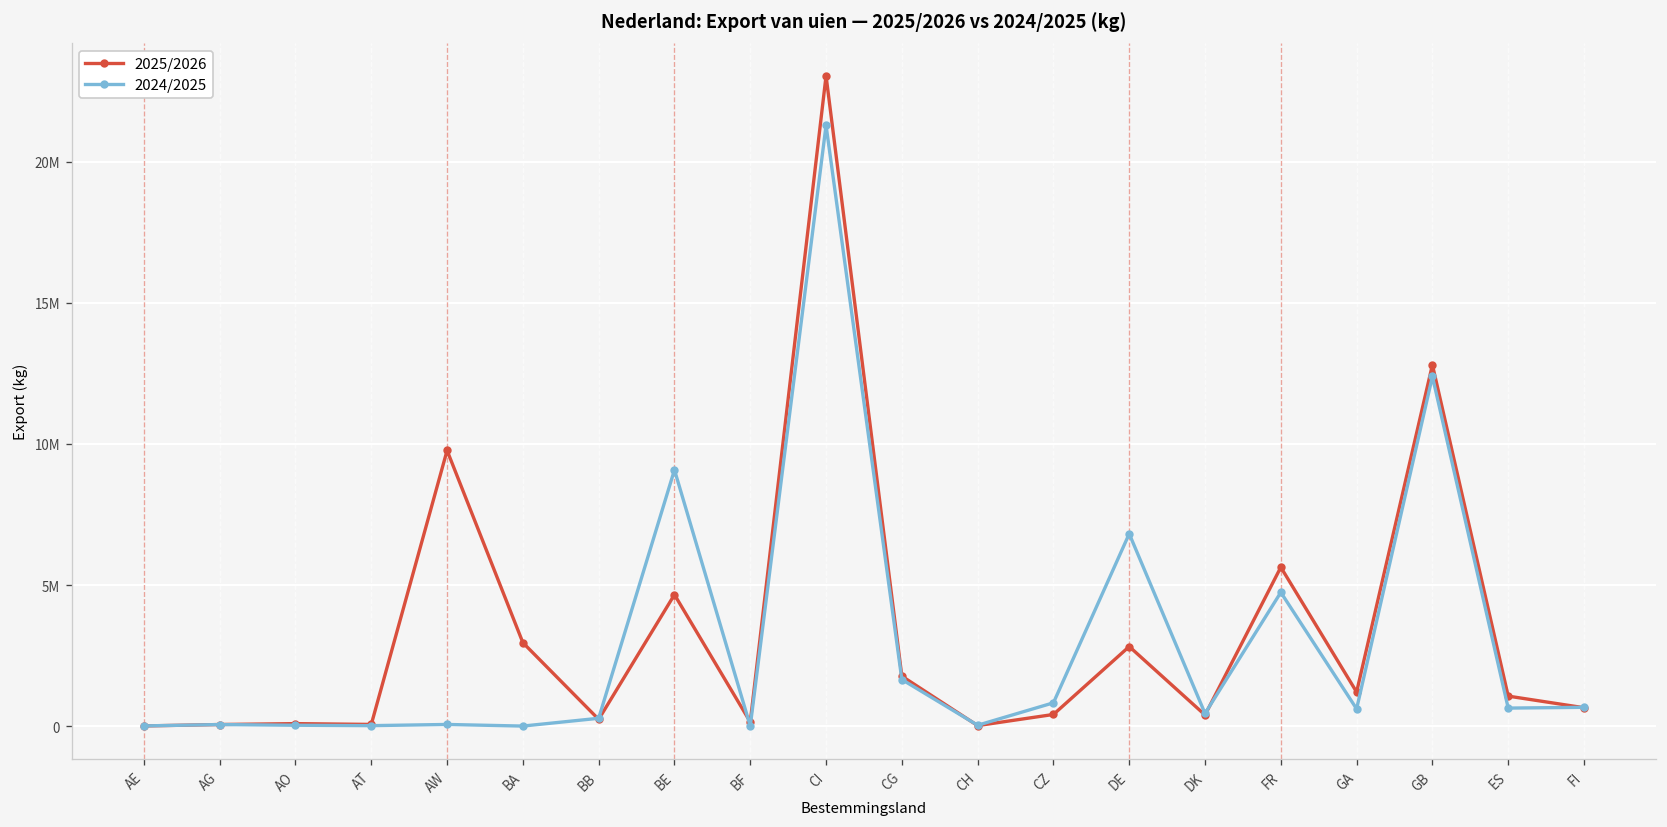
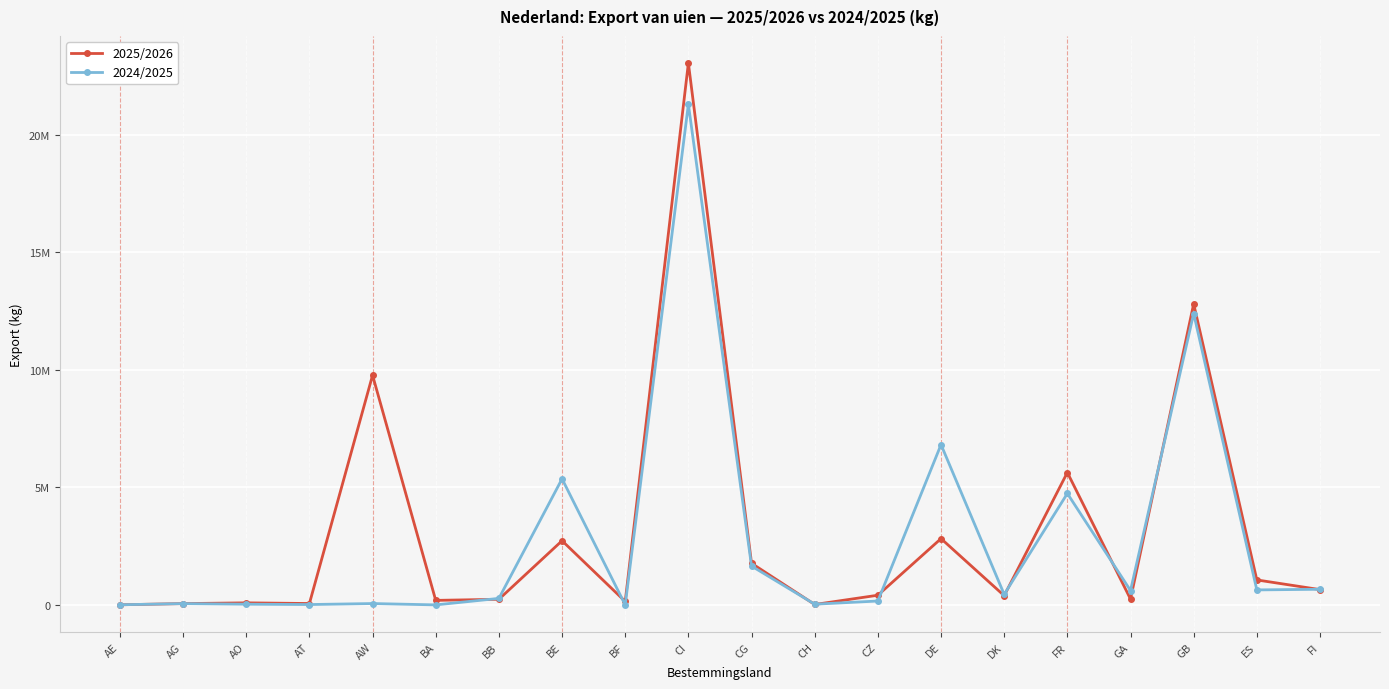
2025/2026, BA: 3000000 -> 200000
2025/2026, BE: 4700000 -> 2700000
2024/2025, BE: 9100000 -> 5400000
2024/2025, CZ: 800000 -> 200000
2025/2026, GA: 1200000 -> 200000
